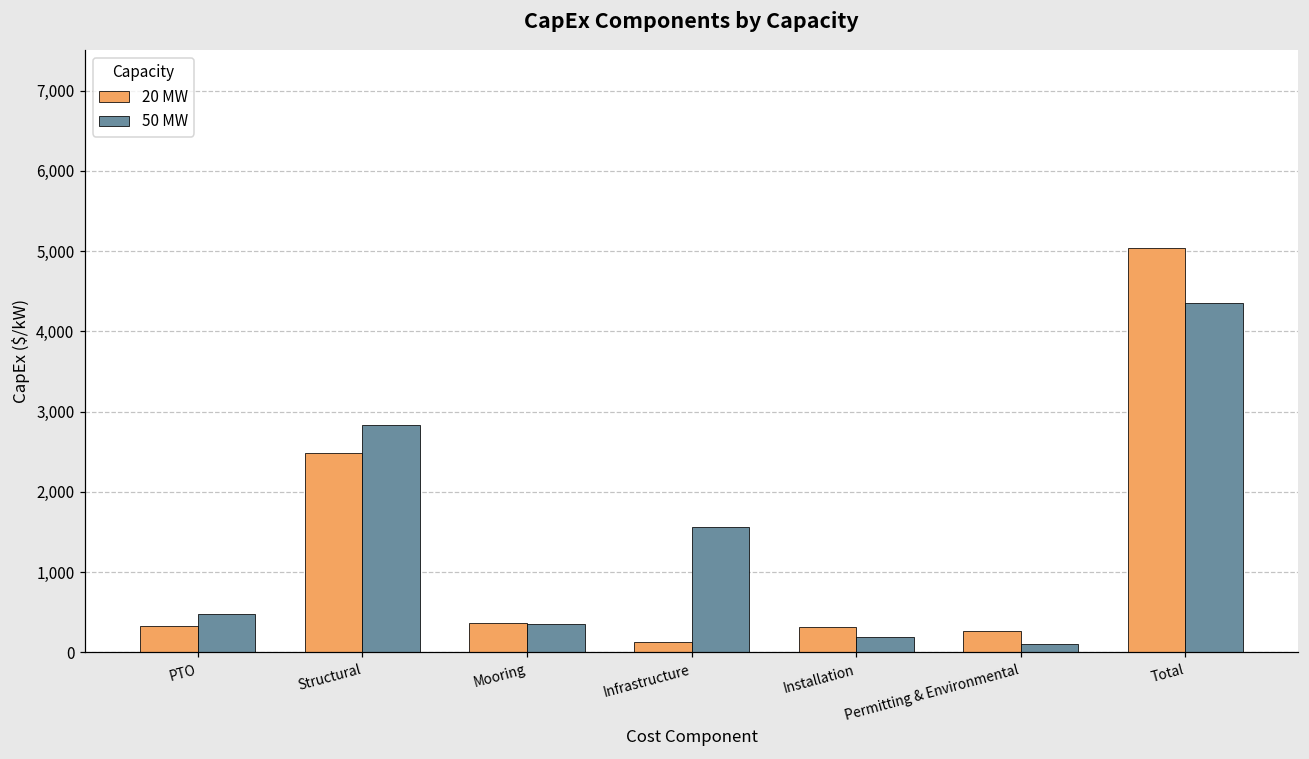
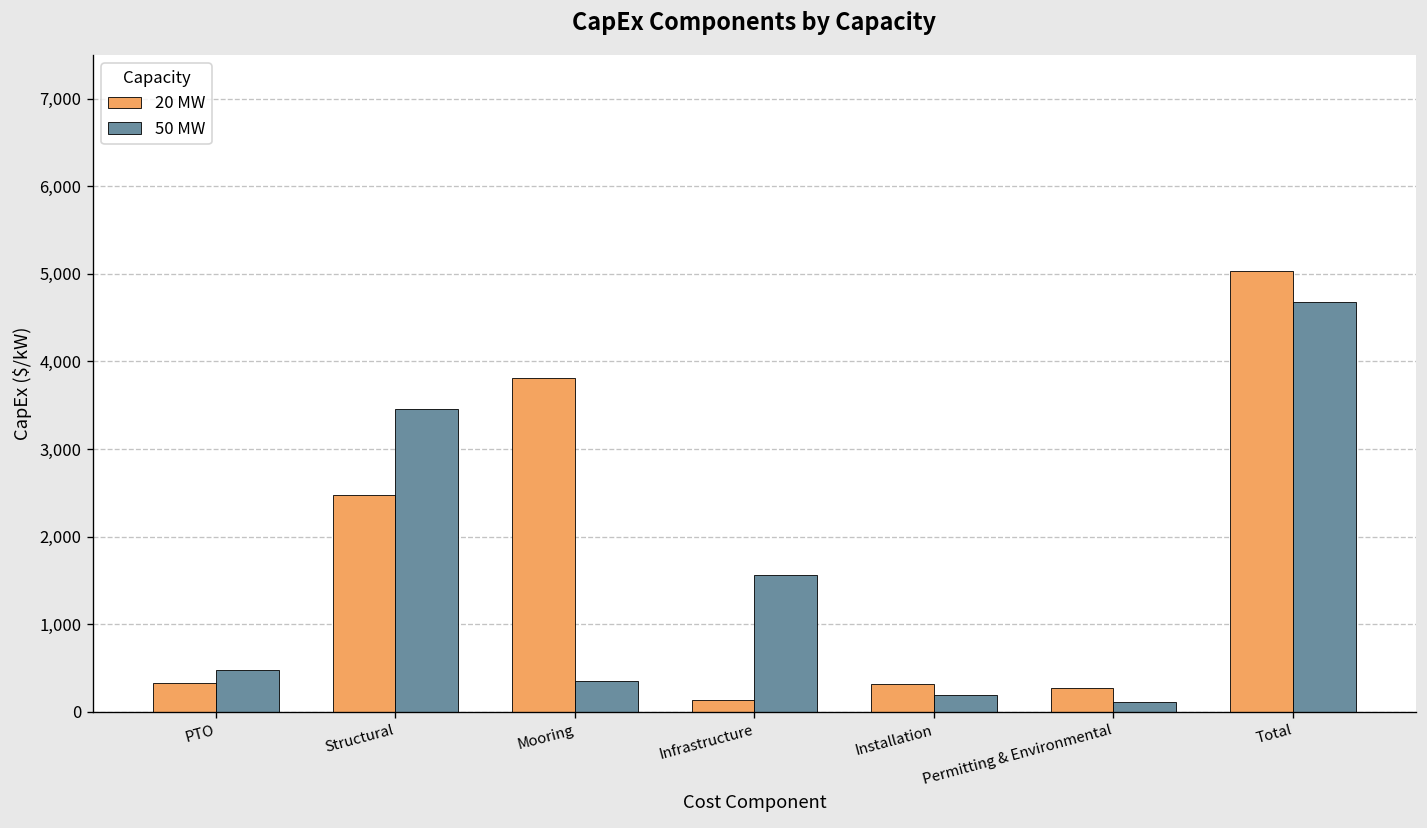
50 MW, Structural: 2,800 -> 3,500
20 MW, Mooring: 400 -> 3,800
50 MW, Total: 4,300 -> 4,700
